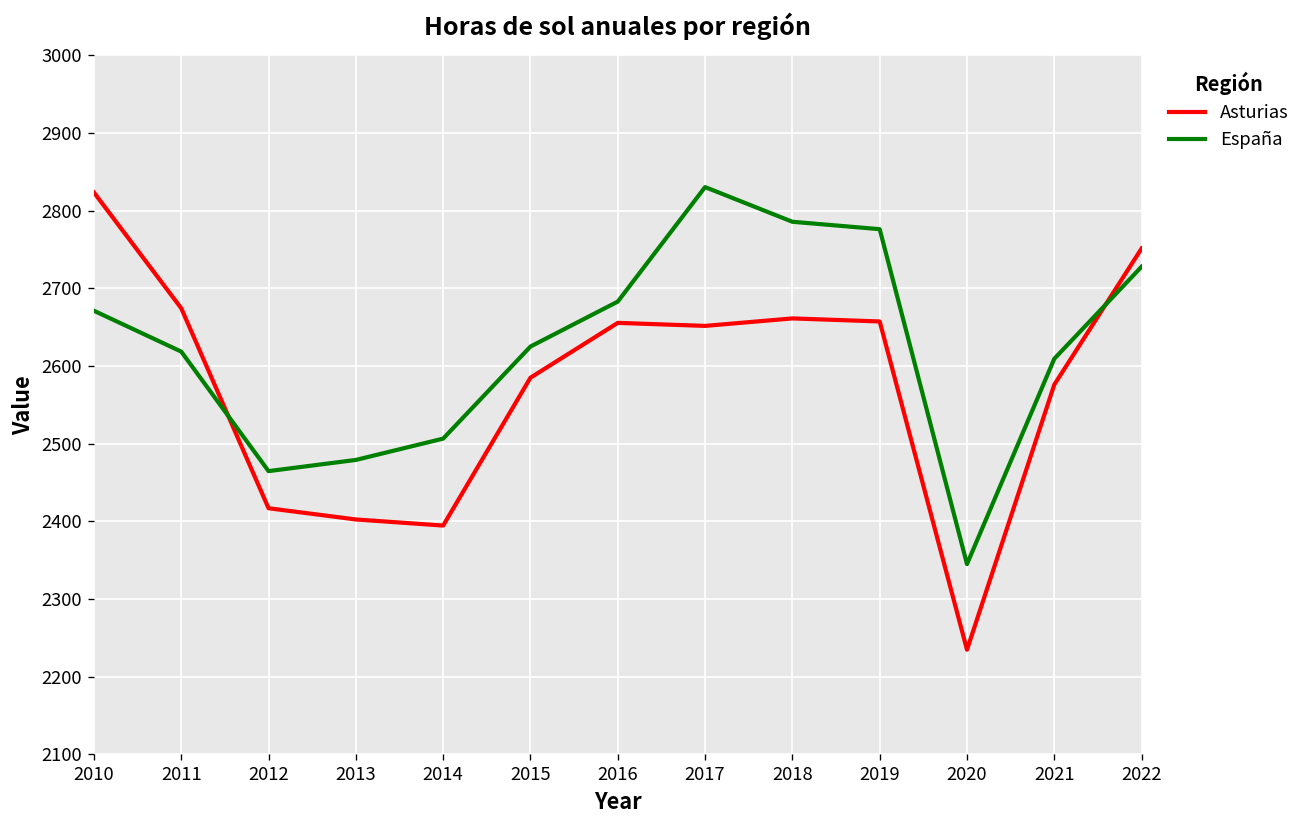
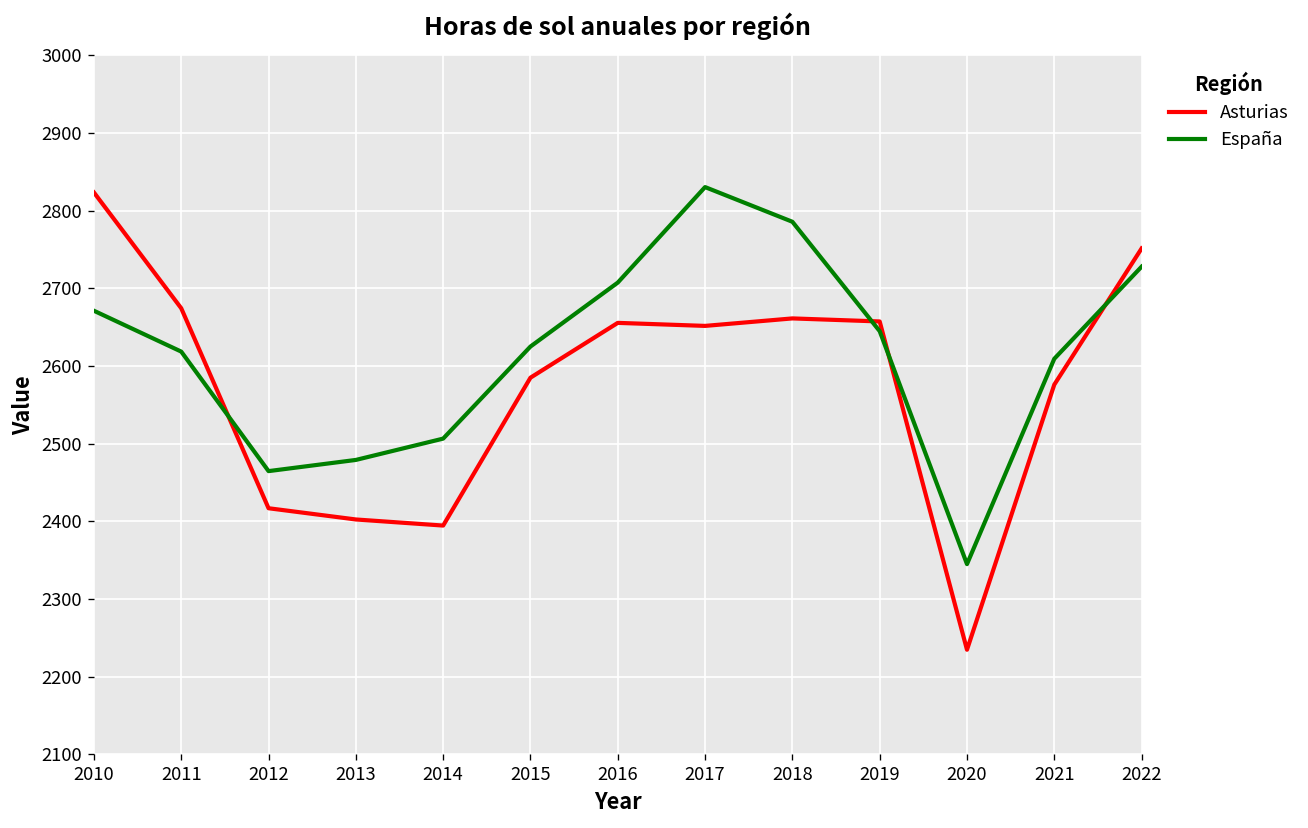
España, 2016: 2680 -> 2710
España, 2019: 2780 -> 2640
